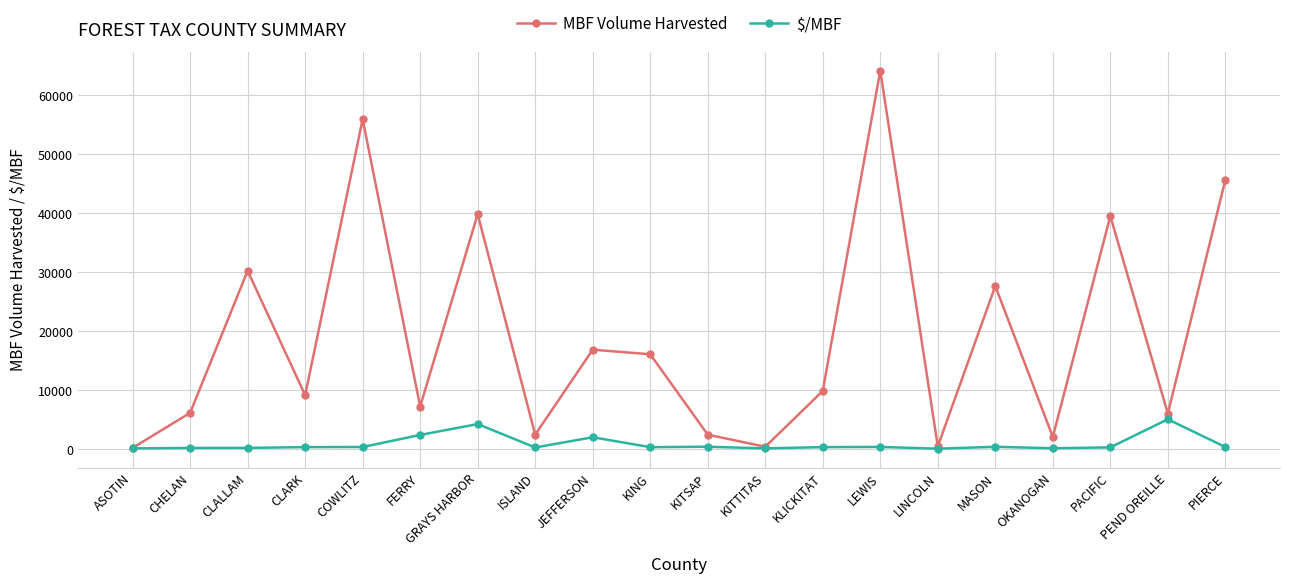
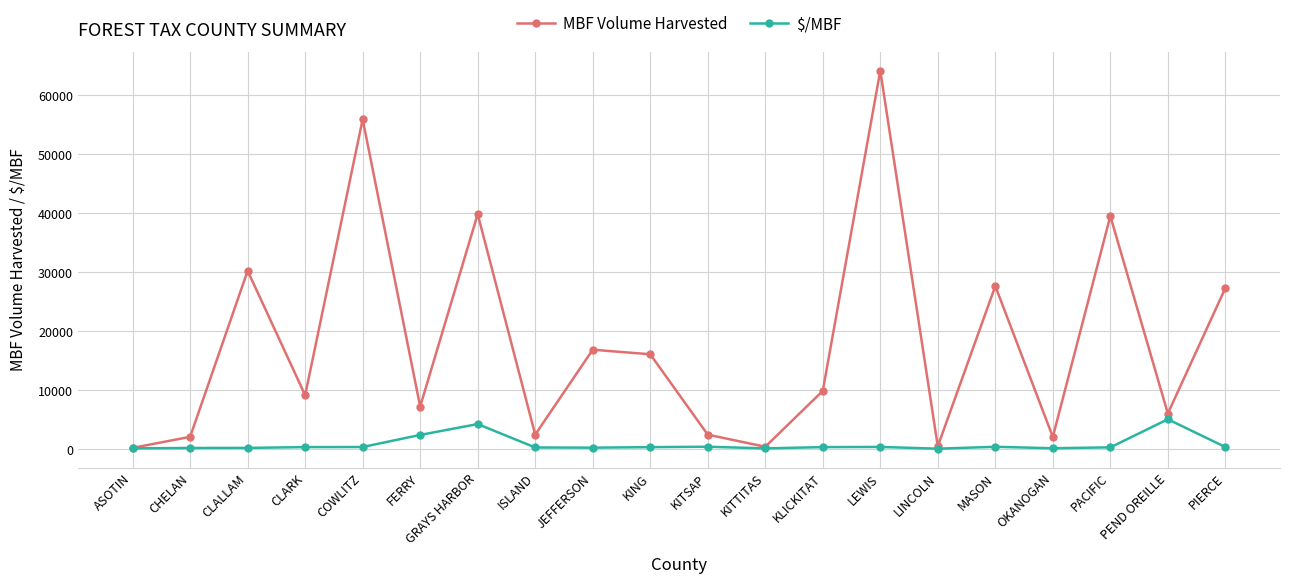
MBF Volume Harvested, CHELAN: 6000 -> 2000
$/MBF, JEFFERSON: 2000 -> 0
MBF Volume Harvested, PIERCE: 46000 -> 27000
